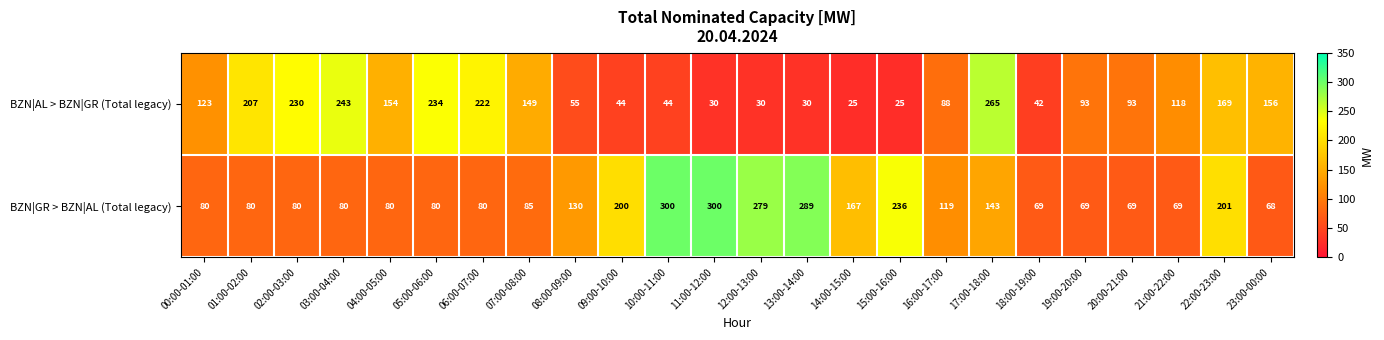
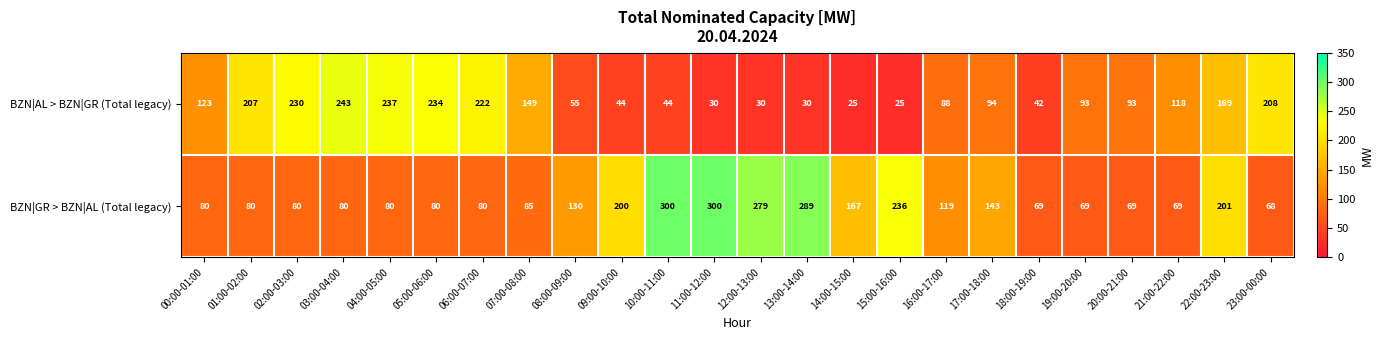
BZN|AL > BZN|GR (Total legacy), 04:00-05:00: 154 -> 237
BZN|AL > BZN|GR (Total legacy), 17:00-18:00: 265 -> 94
BZN|AL > BZN|GR (Total legacy), 23:00-00:00: 156 -> 208
